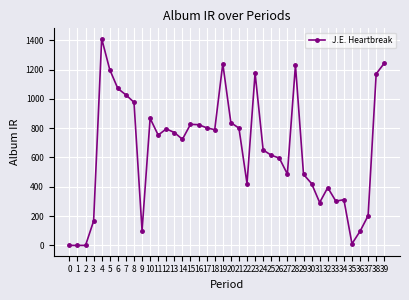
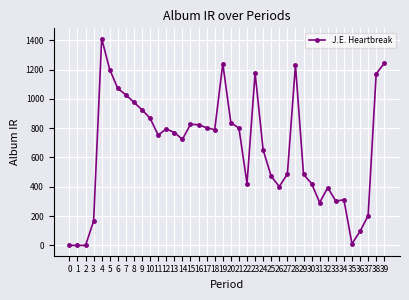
9: 100 -> 930
25: 620 -> 470
26: 600 -> 400
